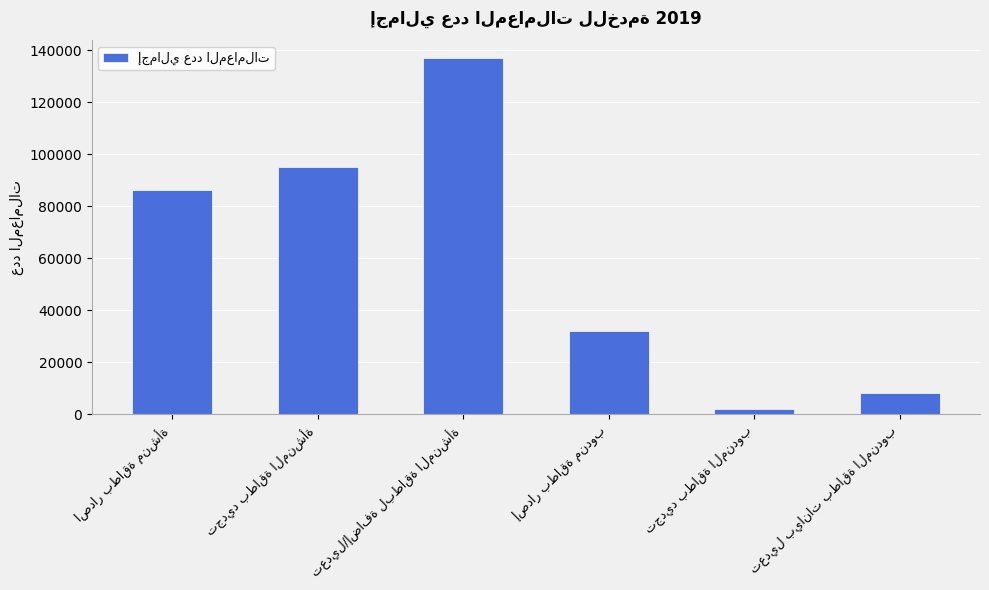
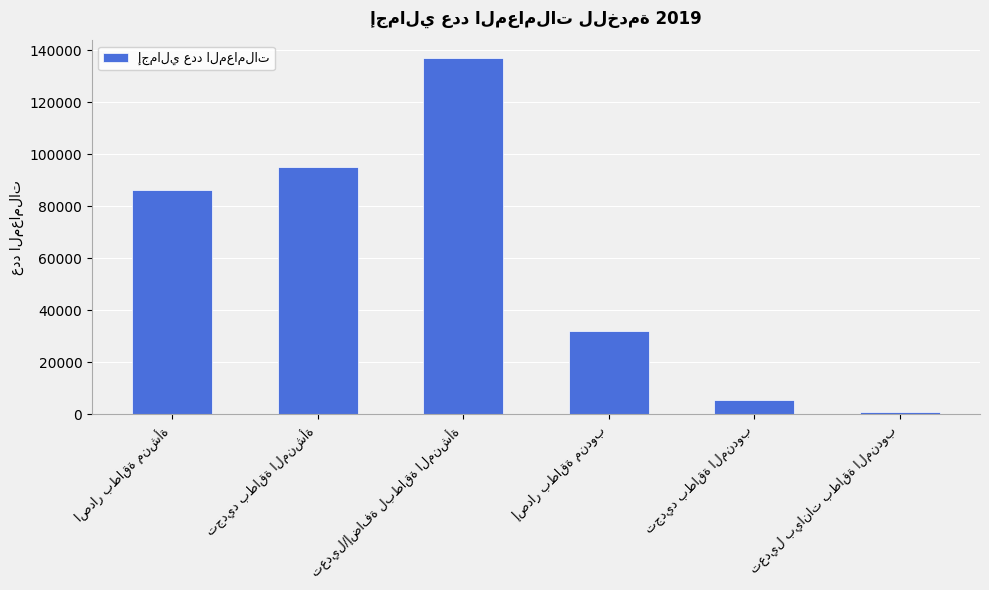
تجديد بطاقة المندوب: 2000 -> 6000
تعديل بيانات بطاقة المندوب: 8000 -> 1000
